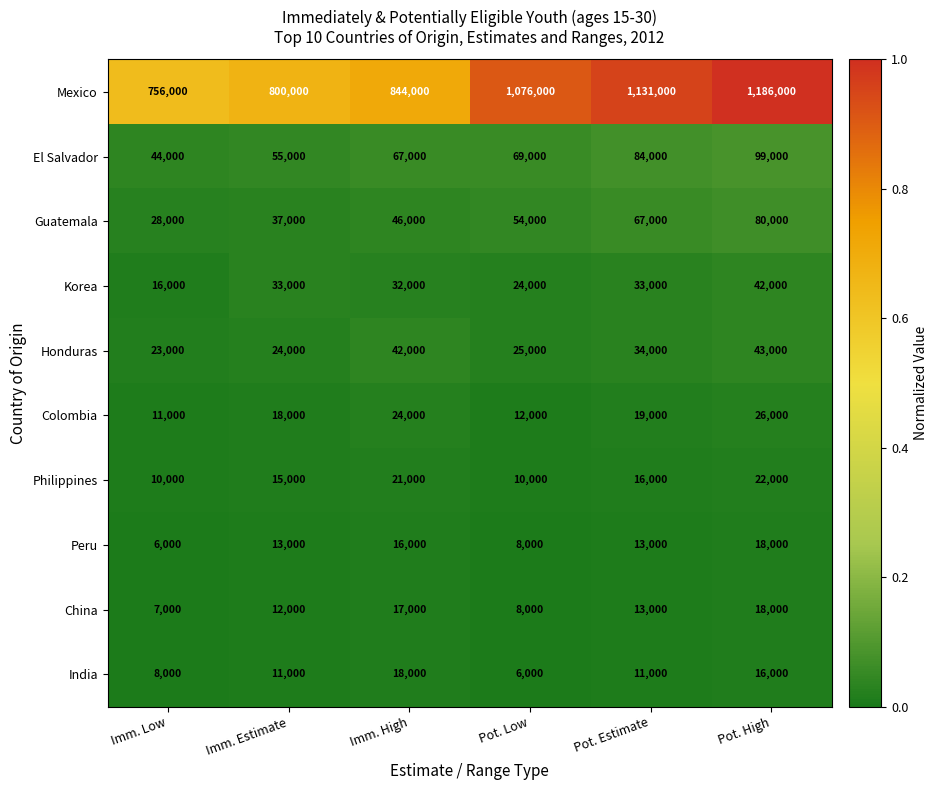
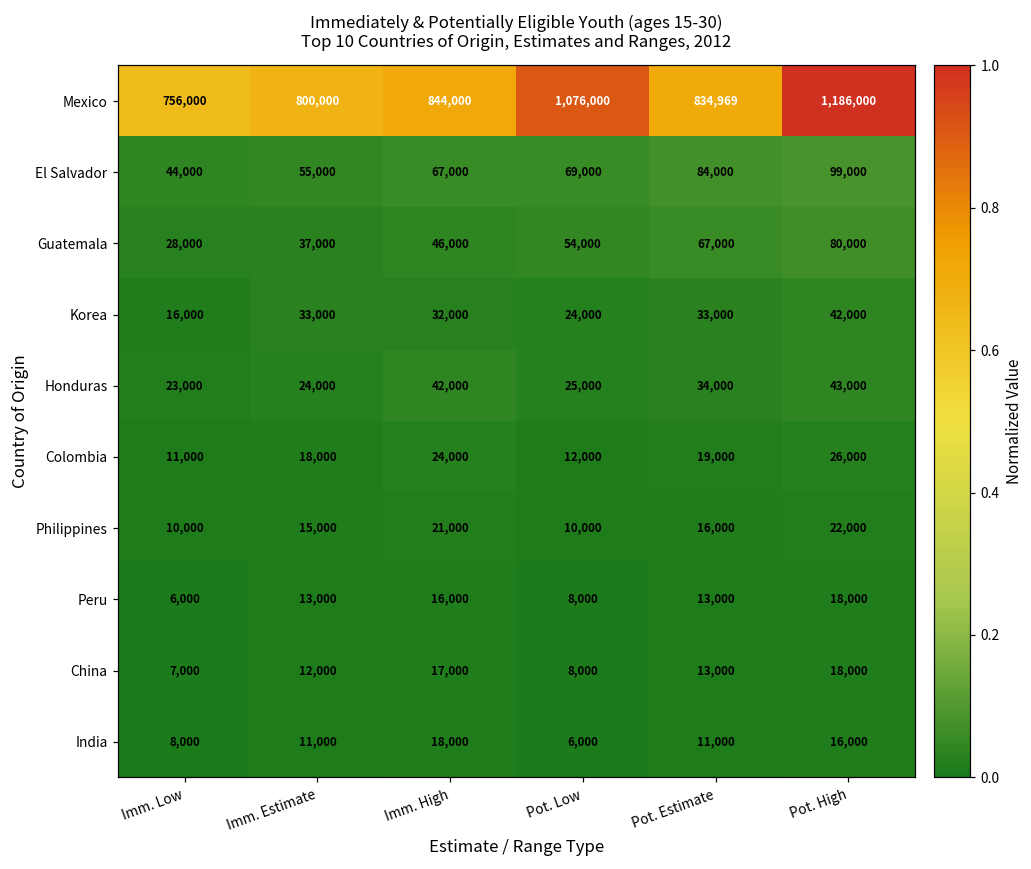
Mexico, Pot. Estimate: 1,131,000 -> 834,969
